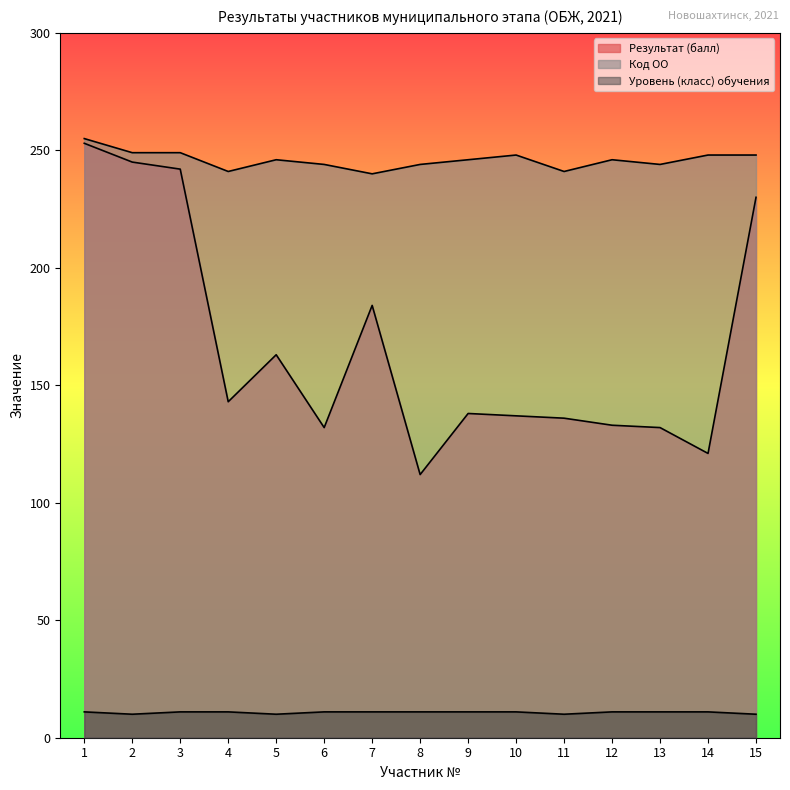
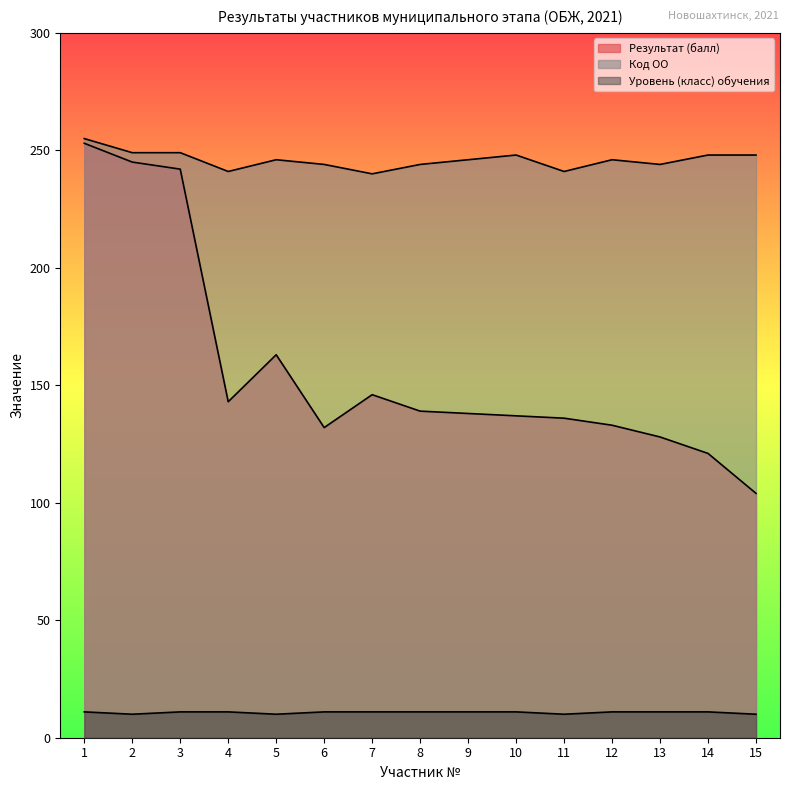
Результат (балл), 7: 184 -> 146
Результат (балл), 8: 112 -> 139
Результат (балл), 13: 132 -> 128
Результат (балл), 15: 230 -> 104
